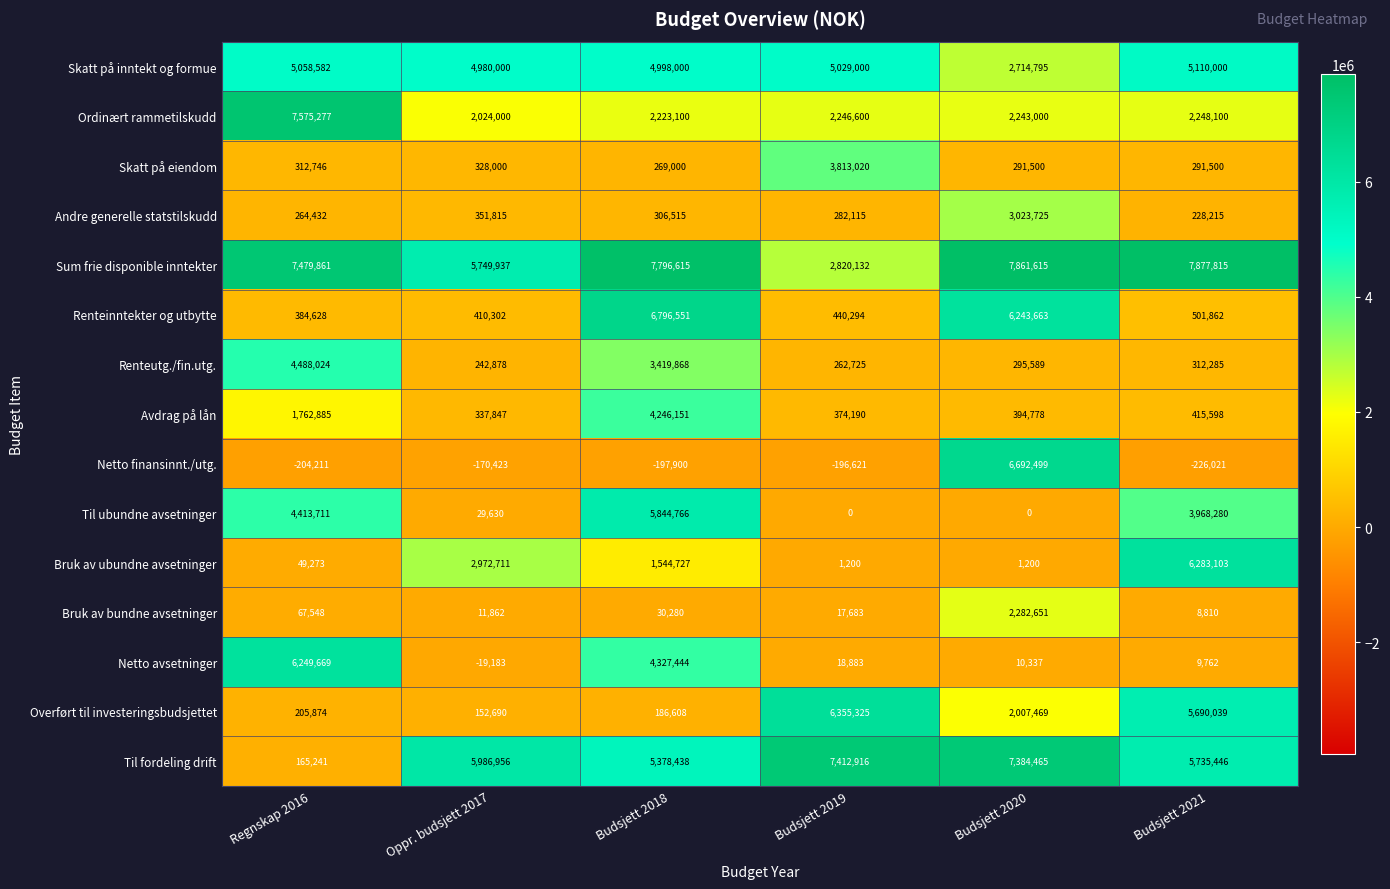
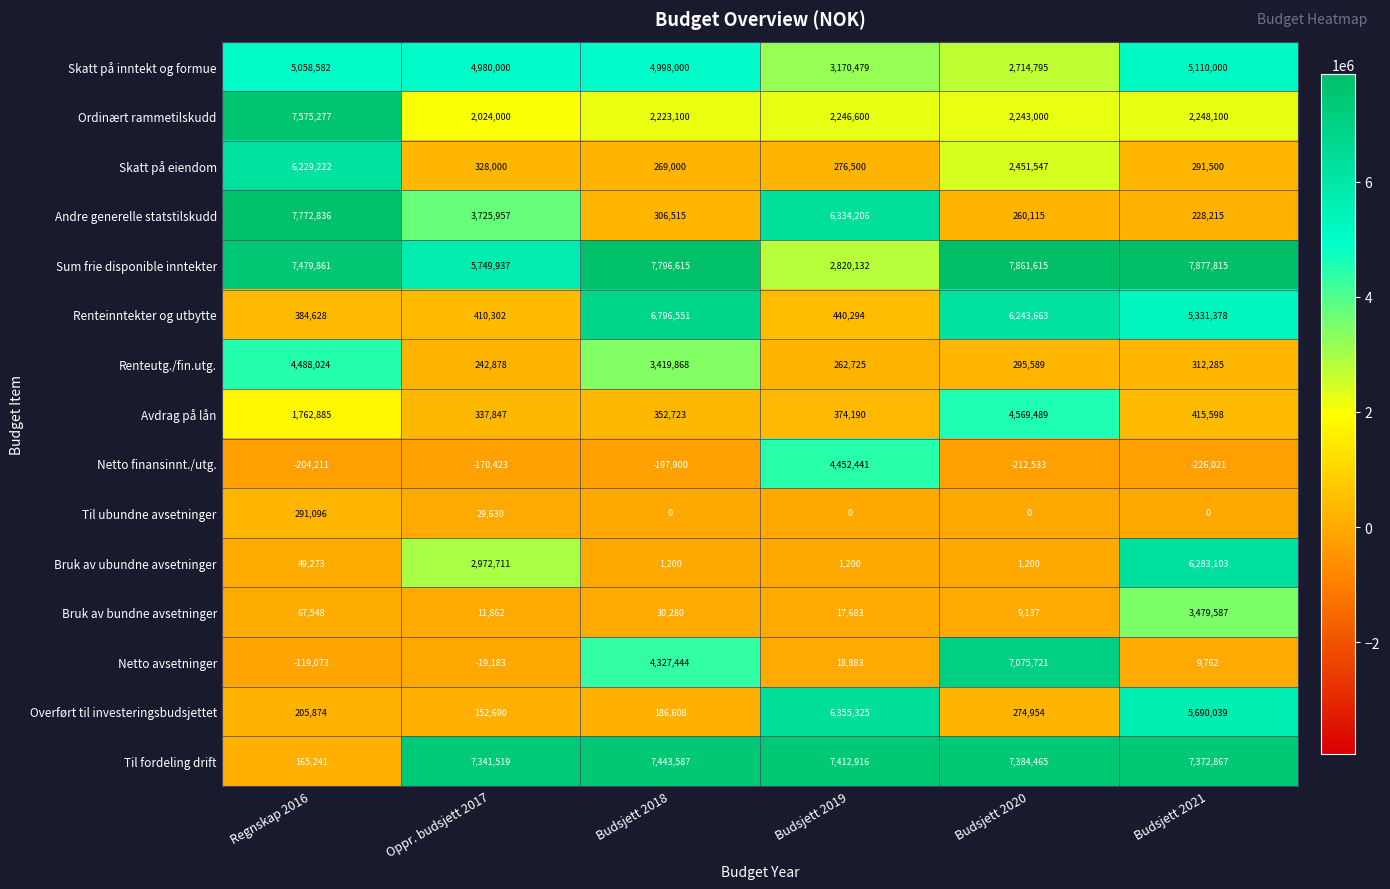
Skatt på inntekt og formue, Budsjett 2019: 5,029,000 -> 3,170,479
Skatt på eiendom, Regnskap 2016: 312,746 -> 6,229,222
Skatt på eiendom, Budsjett 2019: 3,813,020 -> 276,500
Skatt på eiendom, Budsjett 2020: 291,500 -> 2,451,547
Andre generelle statstilskudd, Regnskap 2016: 264,432 -> 7,772,836
Andre generelle statstilskudd, Oppr. budsjett 2017: 351,815 -> 3,725,957
Andre generelle statstilskudd, Budsjett 2019: 282,115 -> 6,334,206
Andre generelle statstilskudd, Budsjett 2020: 3,023,725 -> 260,115
Renteinntekter og utbytte, Budsjett 2021: 501,862 -> 5,331,378
Avdrag på lån, Budsjett 2018: 4,246,151 -> 352,723
Avdrag på lån, Budsjett 2020: 394,778 -> 4,569,489
Netto finansinnt./utg., Budsjett 2019: -196,621 -> 4,452,441
Netto finansinnt./utg., Budsjett 2020: 6,692,499 -> -212,533
Til ubundne avsetninger, Regnskap 2016: 4,413,711 -> 291,096
Til ubundne avsetninger, Budsjett 2018: 5,844,766 -> 0
Til ubundne avsetninger, Budsjett 2021: 3,968,280 -> 0
Bruk av ubundne avsetninger, Budsjett 2018: 1,544,727 -> 1,200
Bruk av bundne avsetninger, Budsjett 2020: 2,282,651 -> 9,137
Bruk av bundne avsetninger, Budsjett 2021: 8,810 -> 3,479,587
Netto avsetninger, Regnskap 2016: 6,249,669 -> -119,073
Netto avsetninger, Budsjett 2020: 10,337 -> 7,075,721
Overført til investeringsbudsjettet, Budsjett 2020: 2,007,469 -> 274,954
Til fordeling drift, Oppr. budsjett 2017: 5,986,956 -> 7,341,519
Til fordeling drift, Budsjett 2018: 5,378,438 -> 7,443,587
Til fordeling drift, Budsjett 2021: 5,735,446 -> 7,372,867
